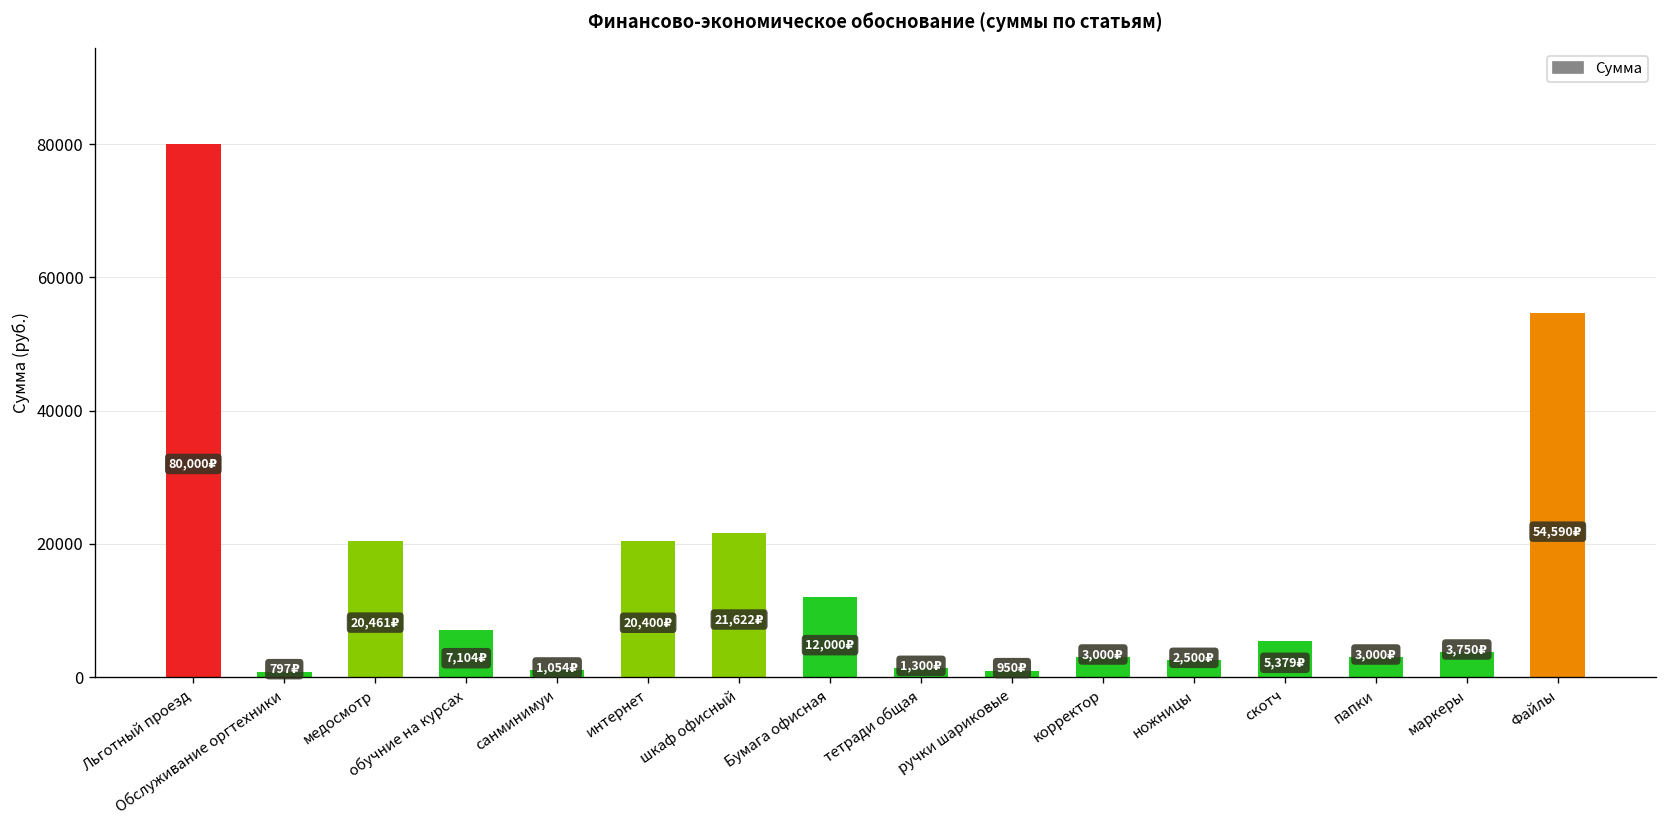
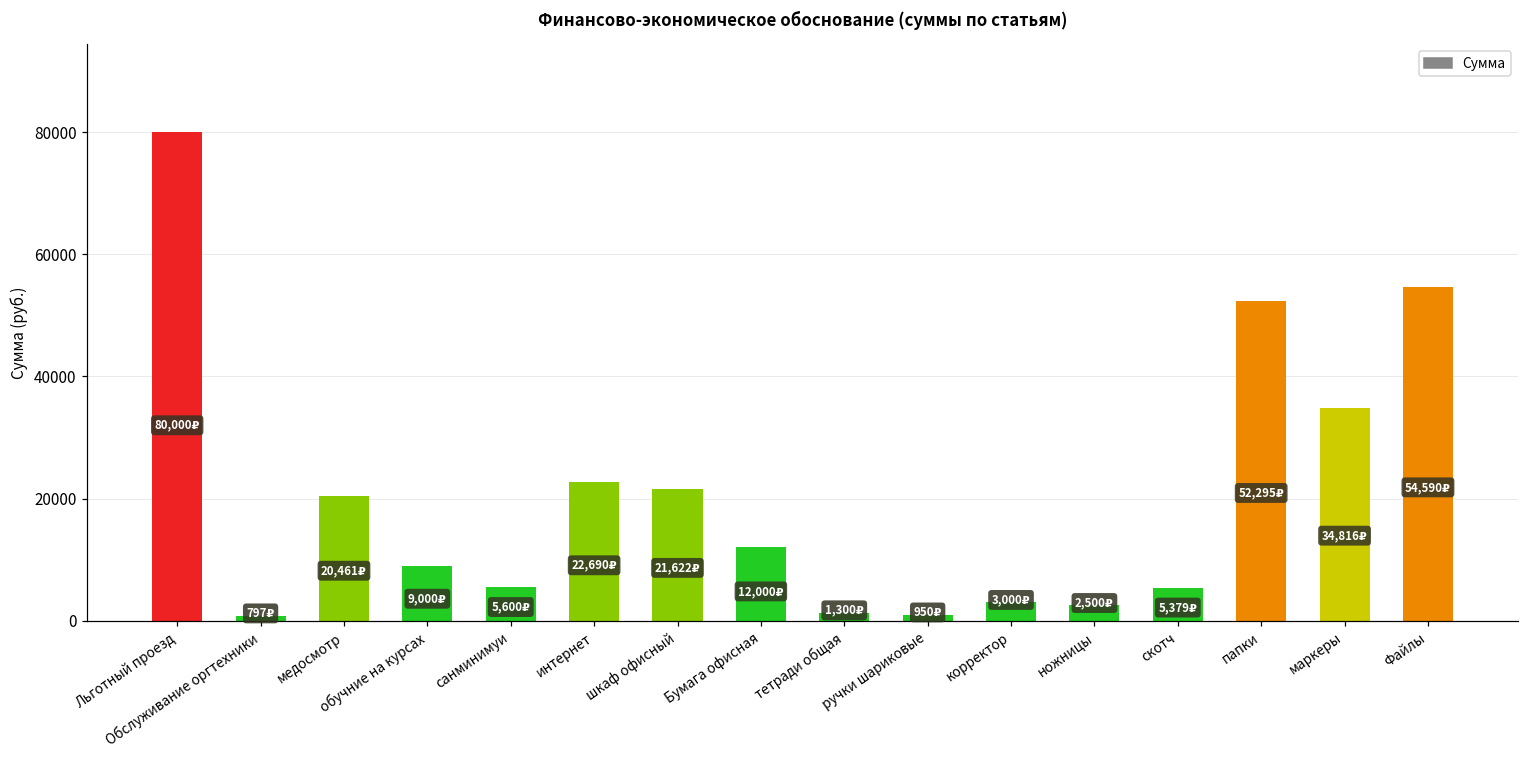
обучние на курсах: 7,104₽ -> 9,000₽
санминимуи: 1,054₽ -> 5,600₽
интернет: 20,400₽ -> 22,690₽
папки: 3,000₽ -> 52,295₽
маркеры: 3,750₽ -> 34,816₽
